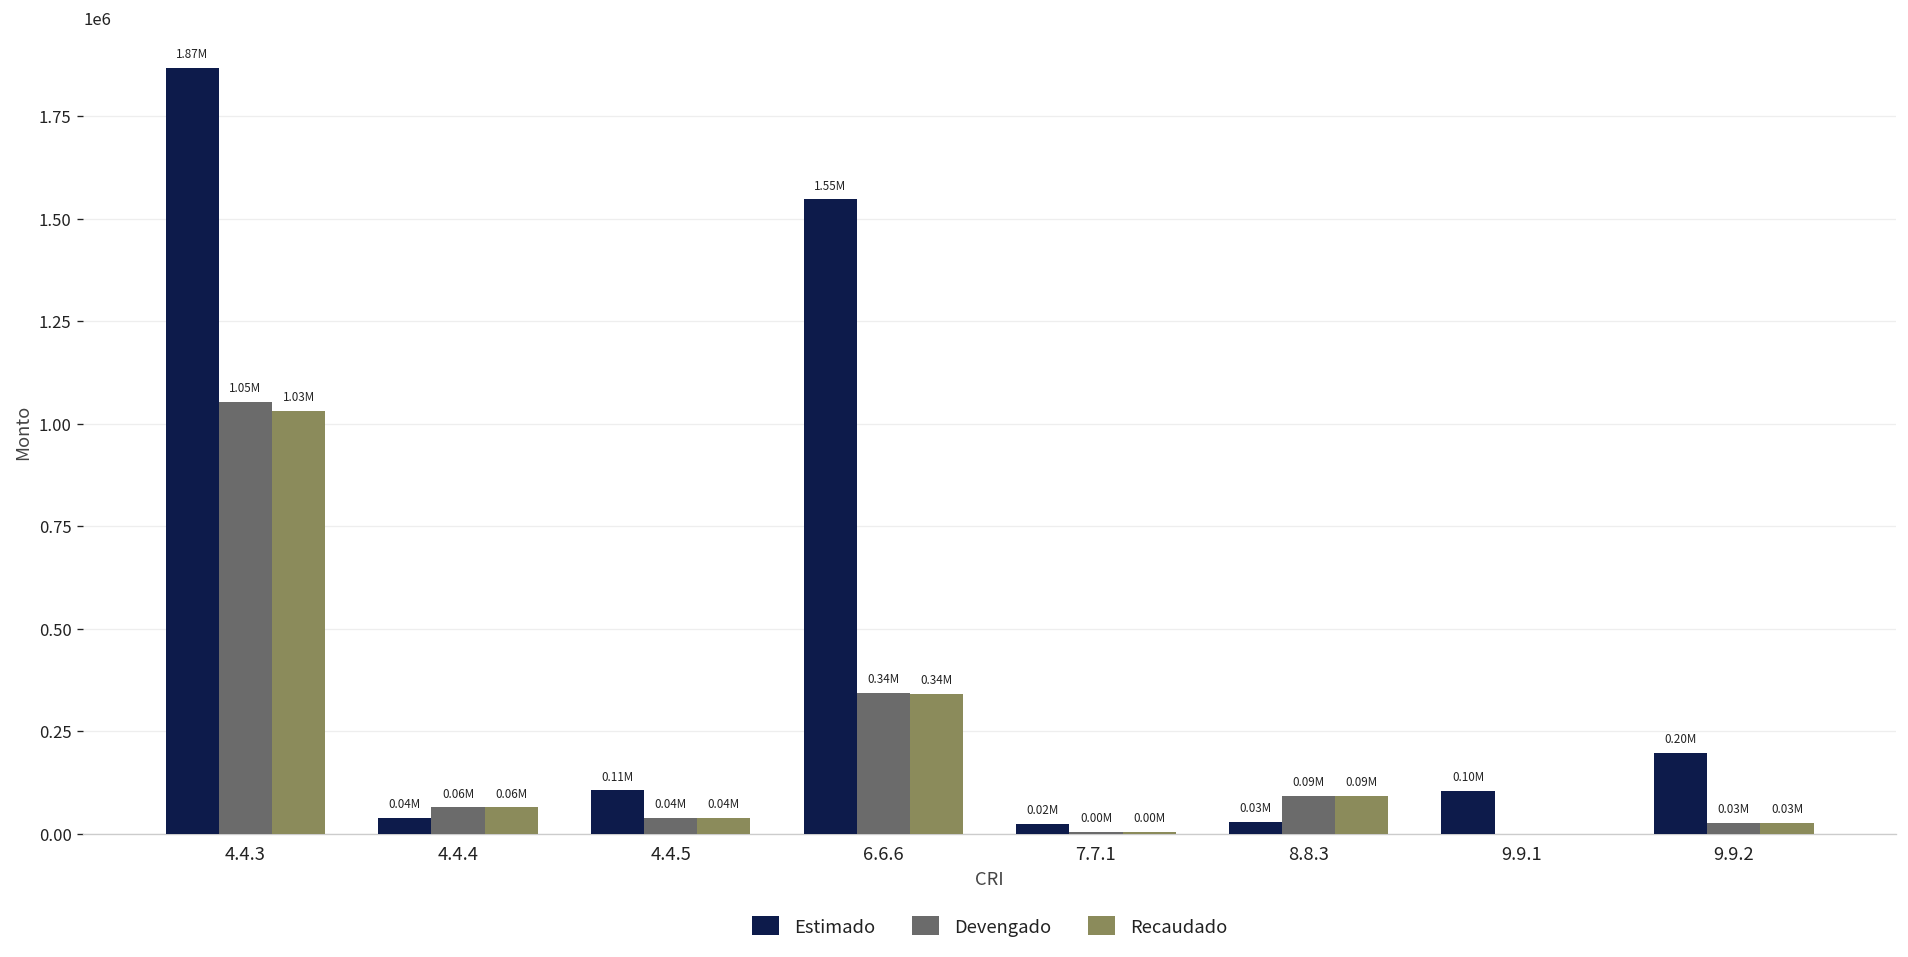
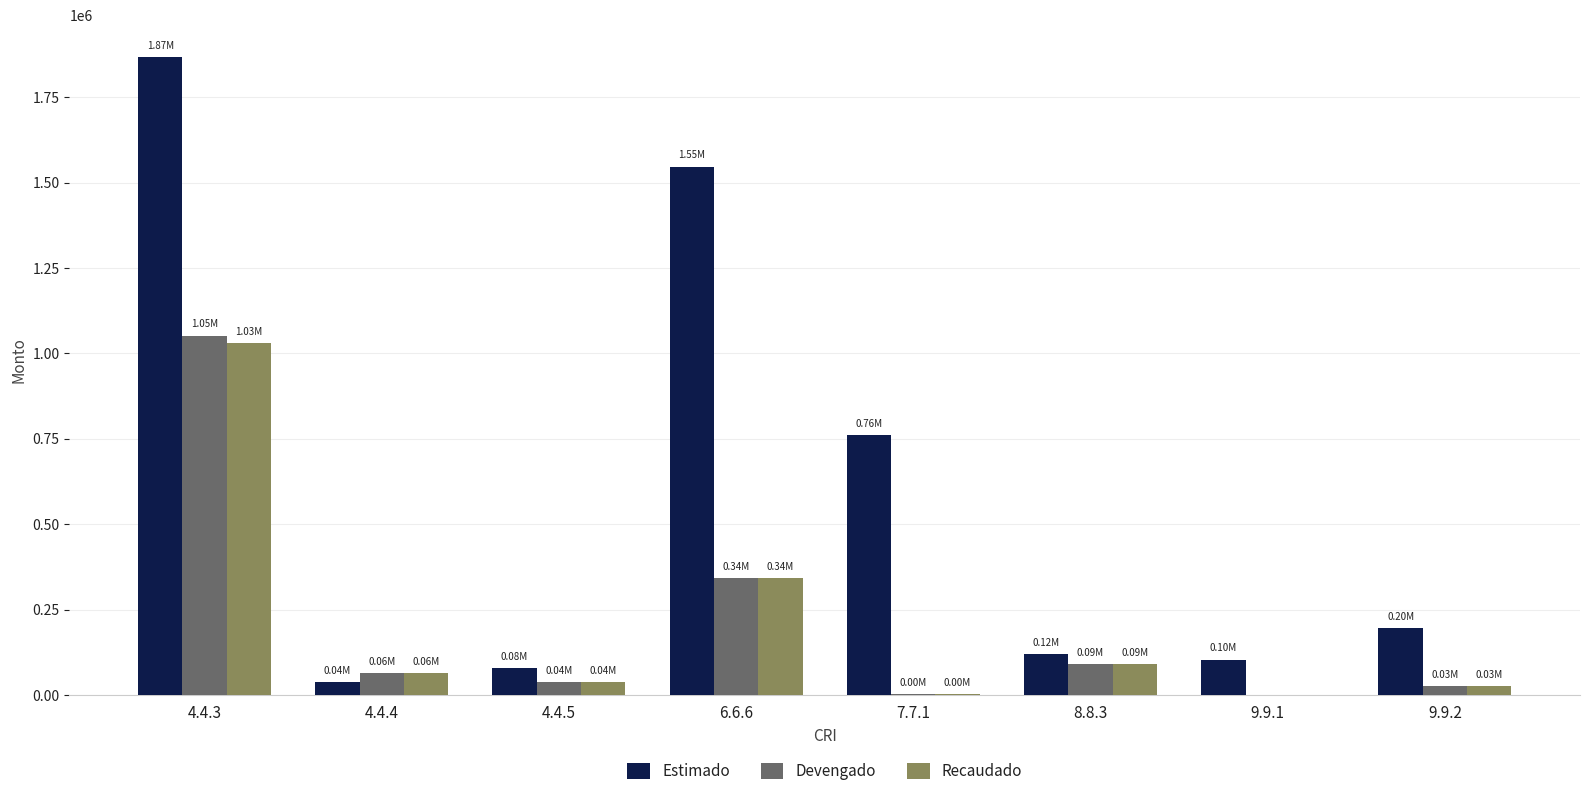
Estimado, 4.4.5: 0.11M -> 0.08M
Estimado, 7.7.1: 0.02M -> 0.76M
Estimado, 8.8.3: 0.03M -> 0.12M
